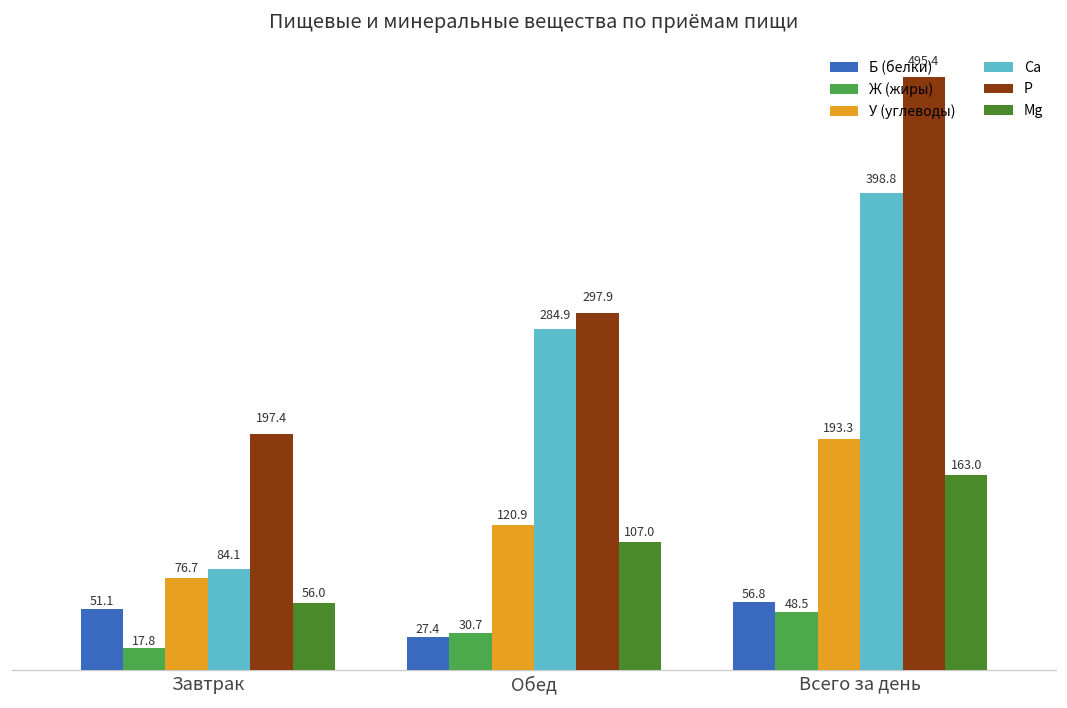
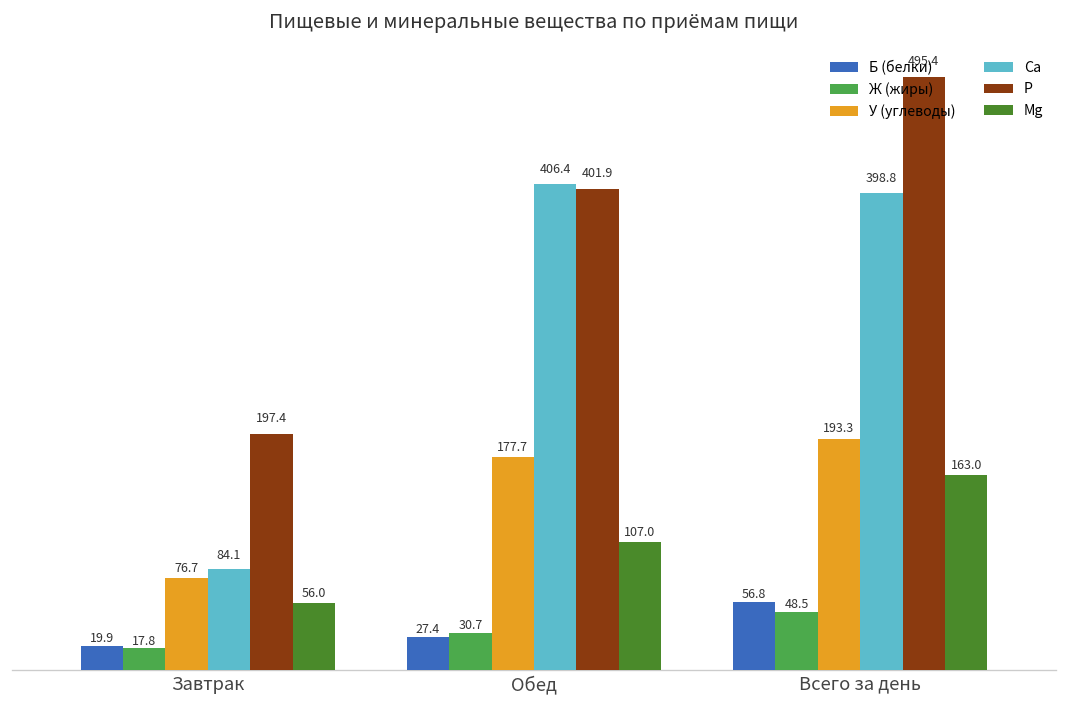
Б (белки), Завтрак: 51.1 -> 19.9
У (углеводы), Обед: 120.9 -> 177.7
Ca, Обед: 284.9 -> 406.4
P, Обед: 297.9 -> 401.9
